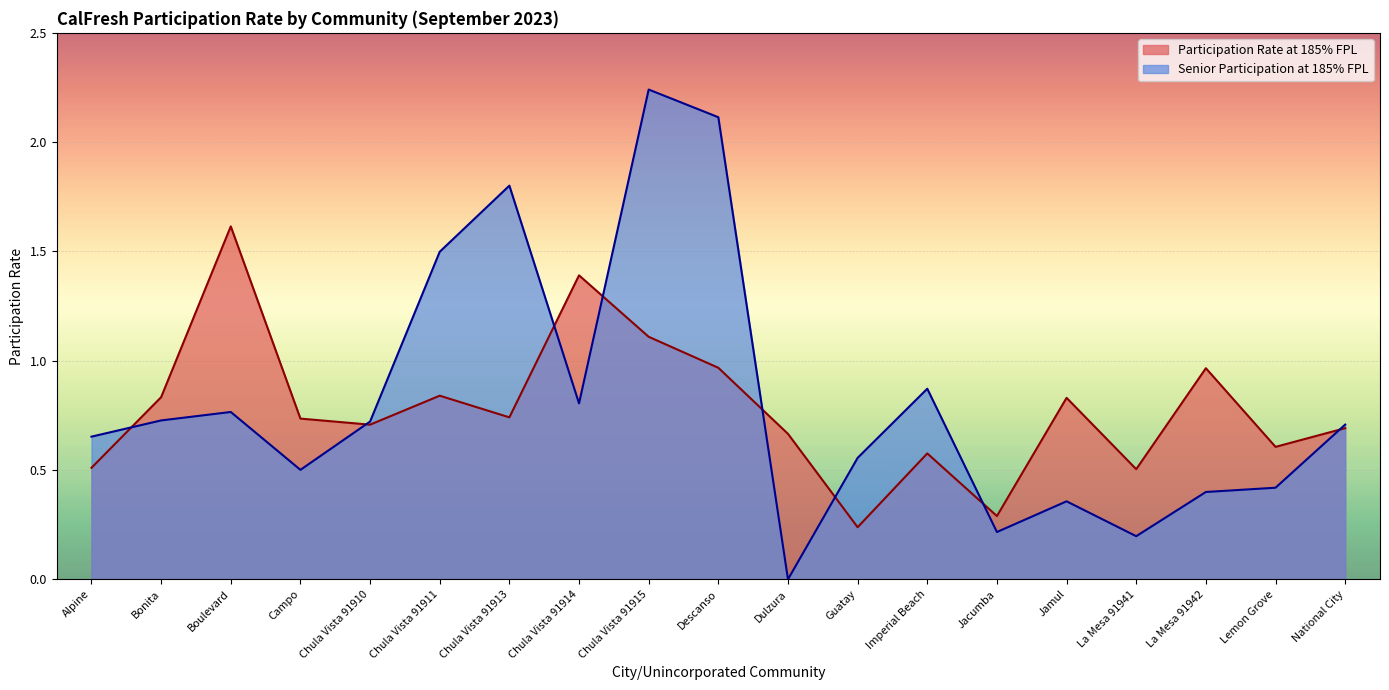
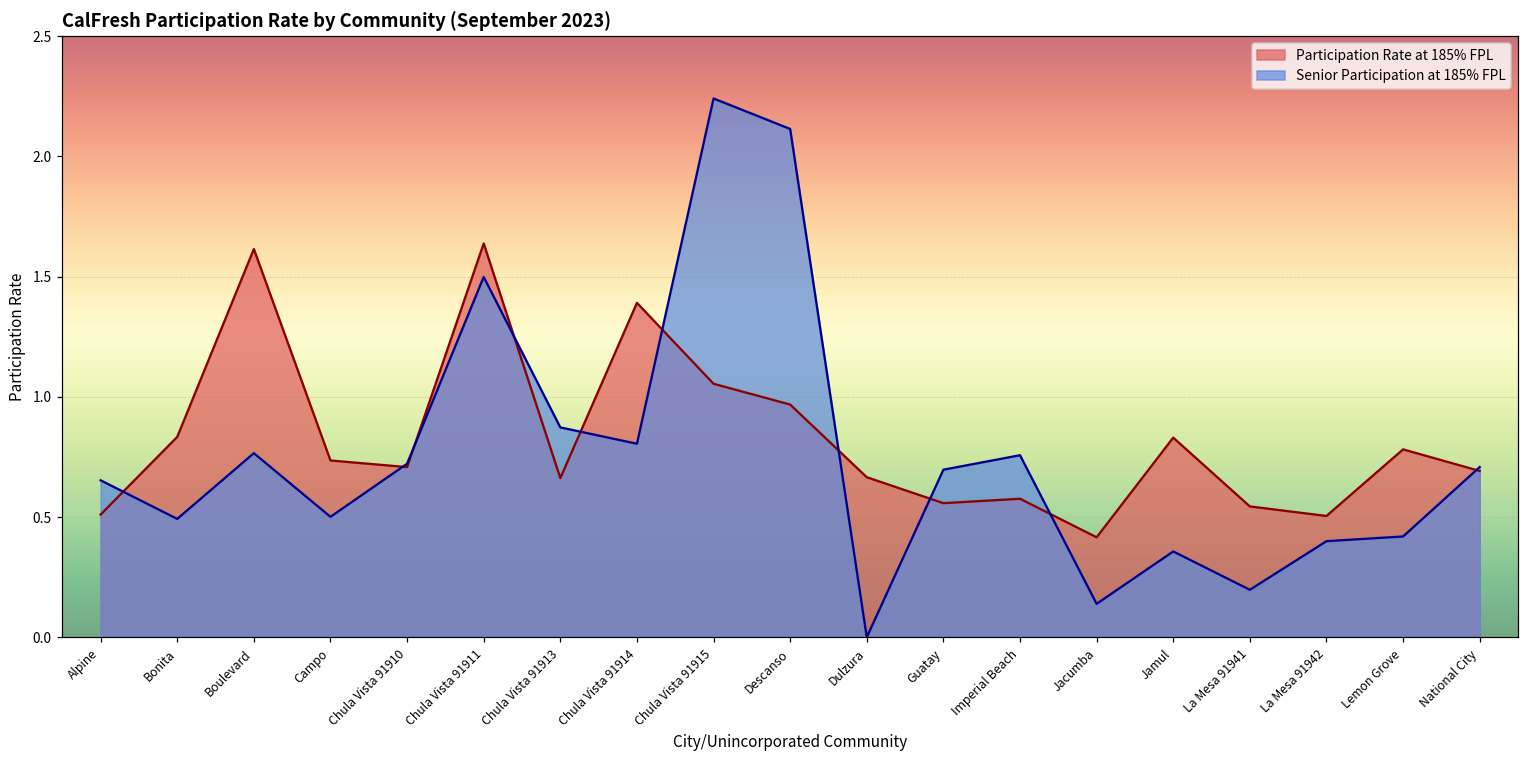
Senior Participation at 185% FPL, Bonita: 0.73 -> 0.49
Participation Rate at 185% FPL, Chula Vista 91911: 0.84 -> 1.64
Participation Rate at 185% FPL, Chula Vista 91913: 0.74 -> 0.66
Senior Participation at 185% FPL, Chula Vista 91913: 1.80 -> 0.87
Participation Rate at 185% FPL, Chula Vista 91915: 1.11 -> 1.05
Participation Rate at 185% FPL, Guatay: 0.24 -> 0.56
Senior Participation at 185% FPL, Guatay: 0.56 -> 0.70
Senior Participation at 185% FPL, Imperial Beach: 0.87 -> 0.76
Participation Rate at 185% FPL, Jacumba: 0.29 -> 0.42
Senior Participation at 185% FPL, Jacumba: 0.22 -> 0.14
Participation Rate at 185% FPL, La Mesa 91941: 0.50 -> 0.54
Participation Rate at 185% FPL, La Mesa 91942: 0.97 -> 0.50
Participation Rate at 185% FPL, Lemon Grove: 0.61 -> 0.78
